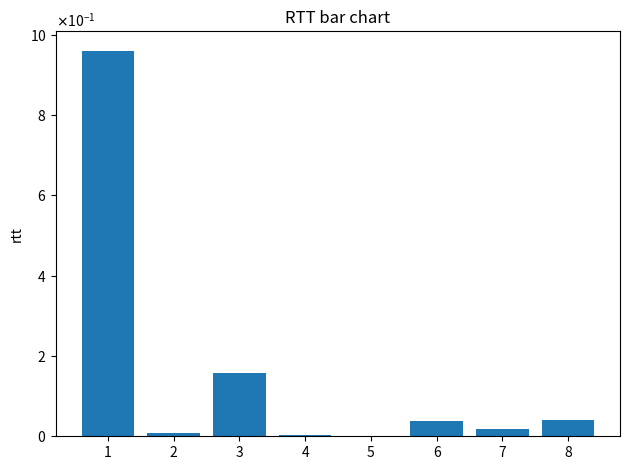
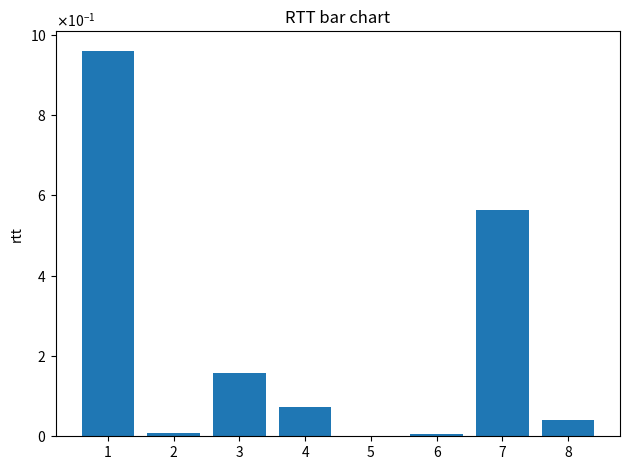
4: 0.00 -> 0.07
6: 0.04 -> 0.01
7: 0.02 -> 0.57
